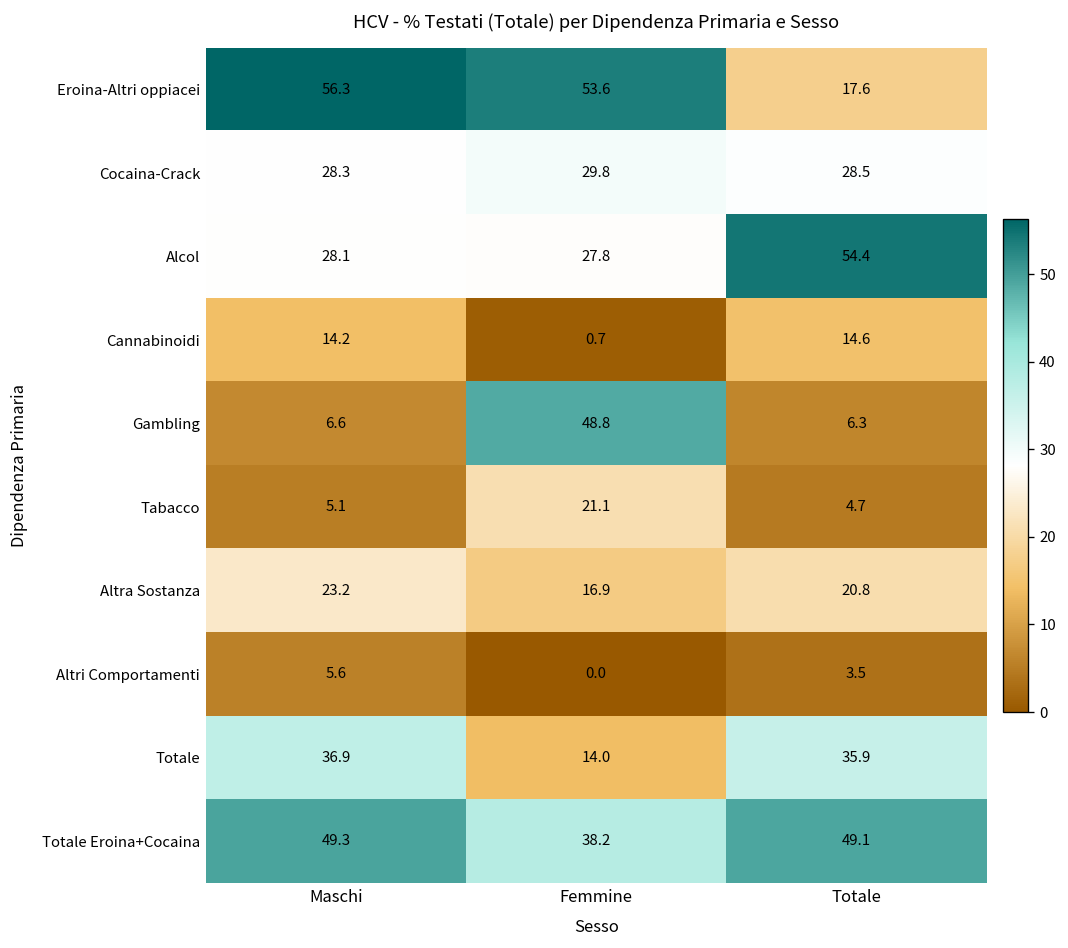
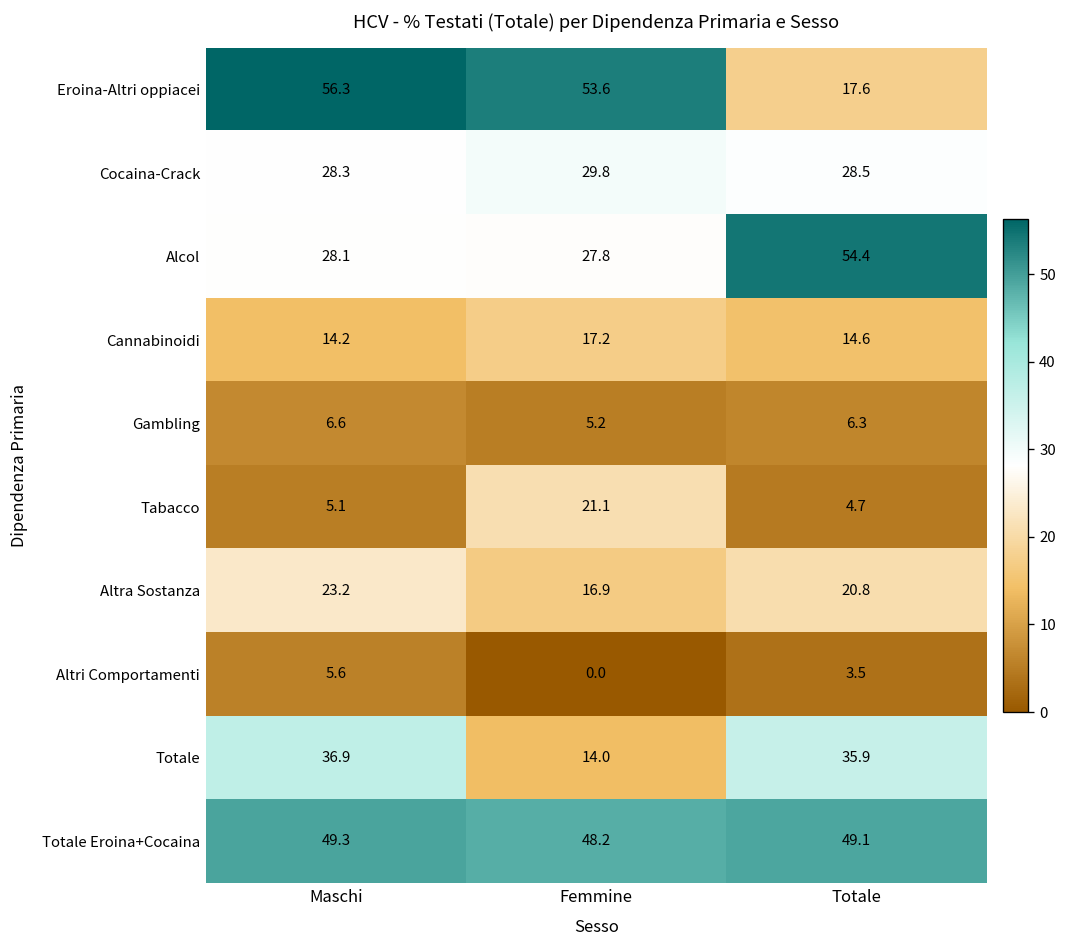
Cannabinoidi, Femmine: 0.7 -> 17.2
Gambling, Femmine: 48.8 -> 5.2
Totale Eroina+Cocaina, Femmine: 38.2 -> 48.2
